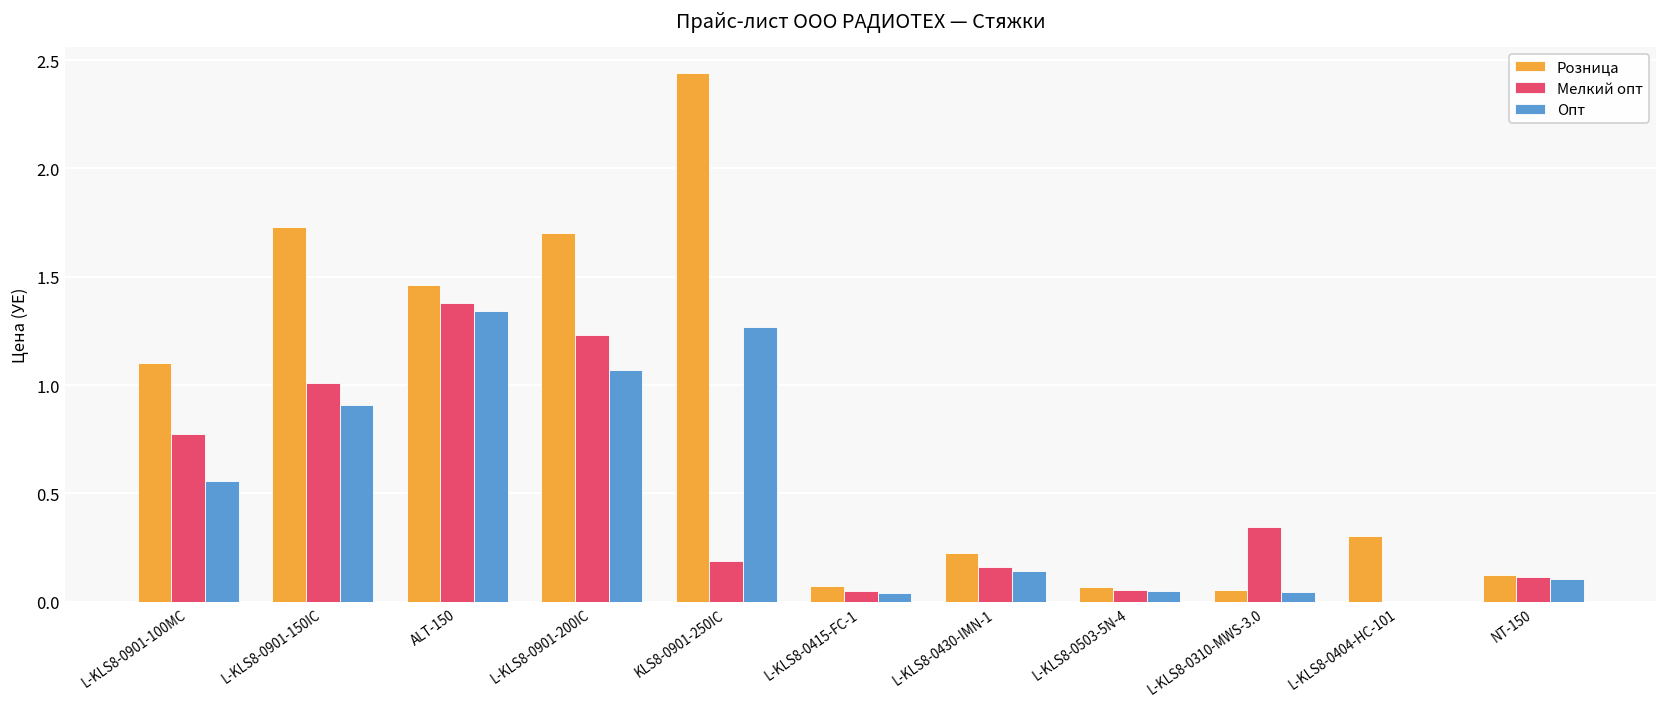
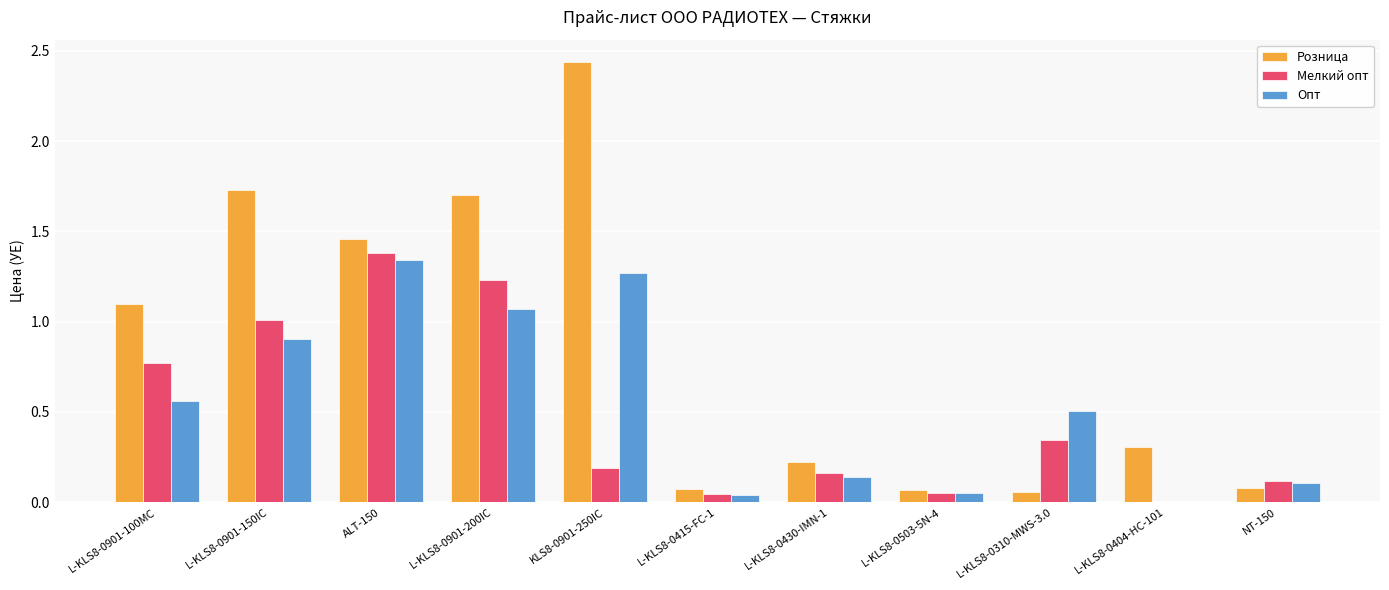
Опт, L-KLS8-0310-MWS-3.0: 0.04 -> 0.50
Розница, NT-150: 0.13 -> 0.08
